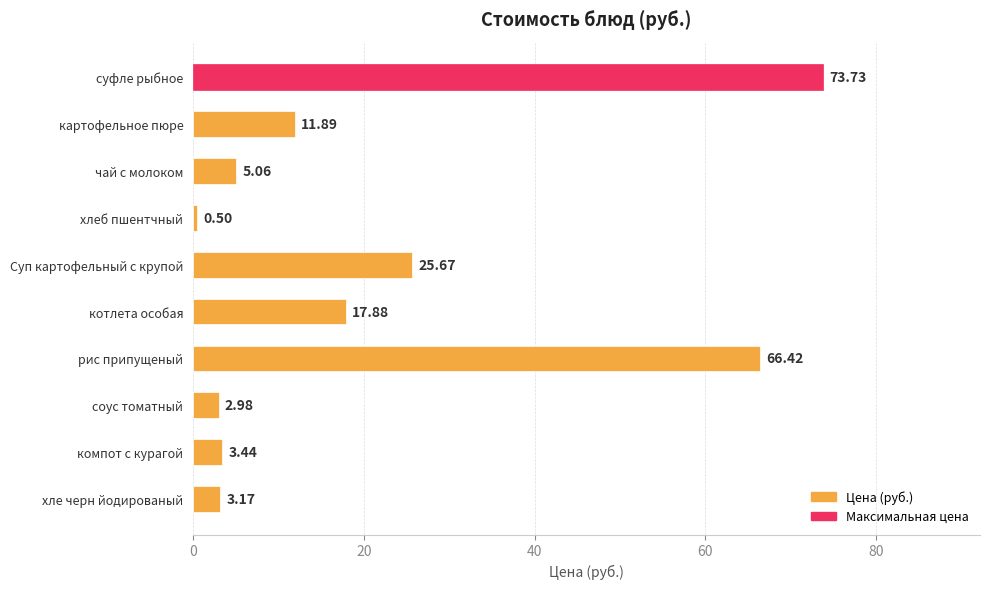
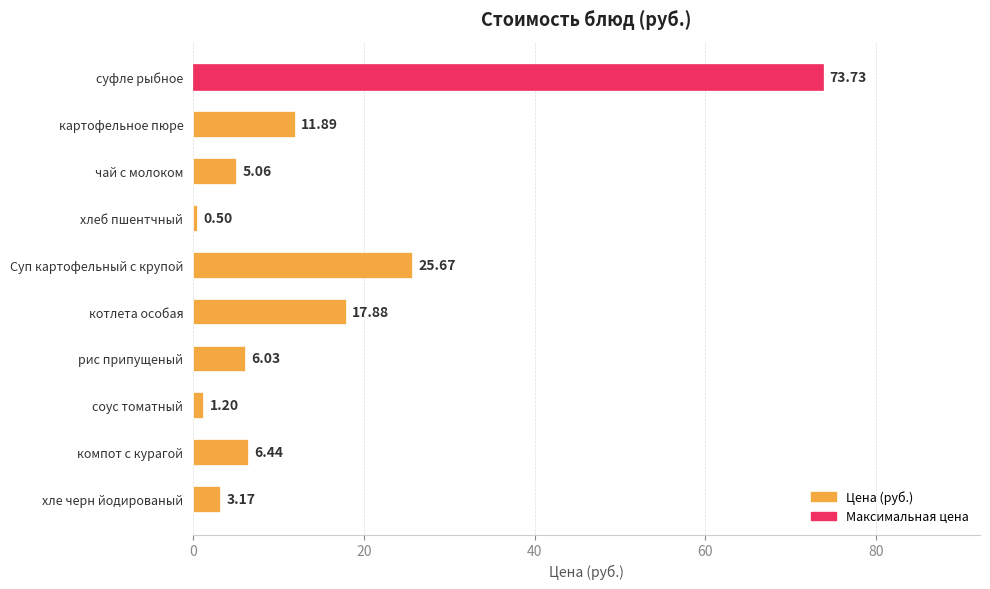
рис припущеный: 66.42 -> 6.03
соус томатный: 2.98 -> 1.20
компот с курагой: 3.44 -> 6.44
